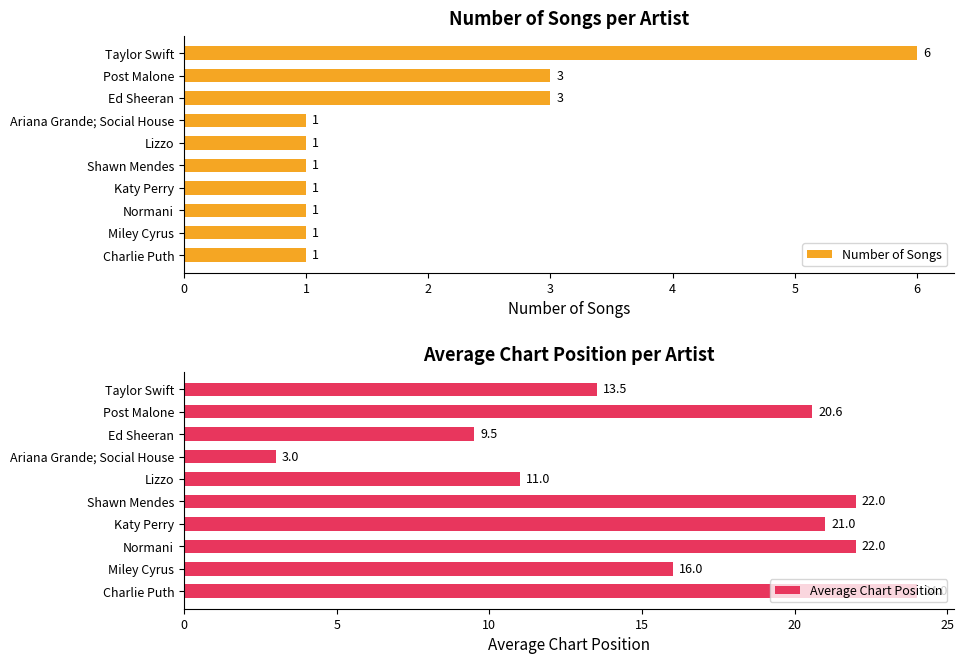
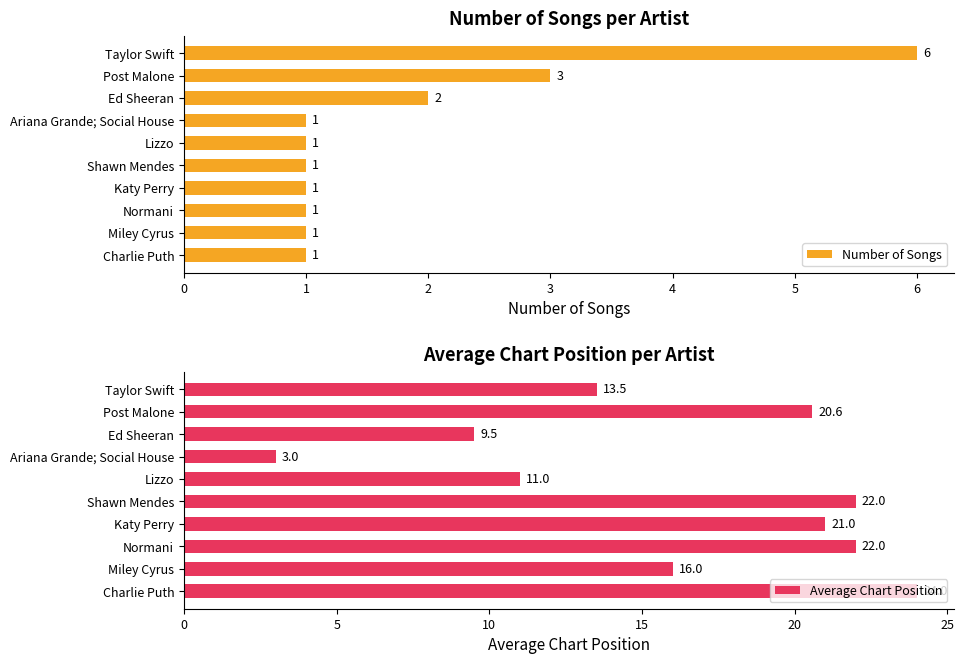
Number of Songs per Artist, Ed Sheeran: 3 -> 2
